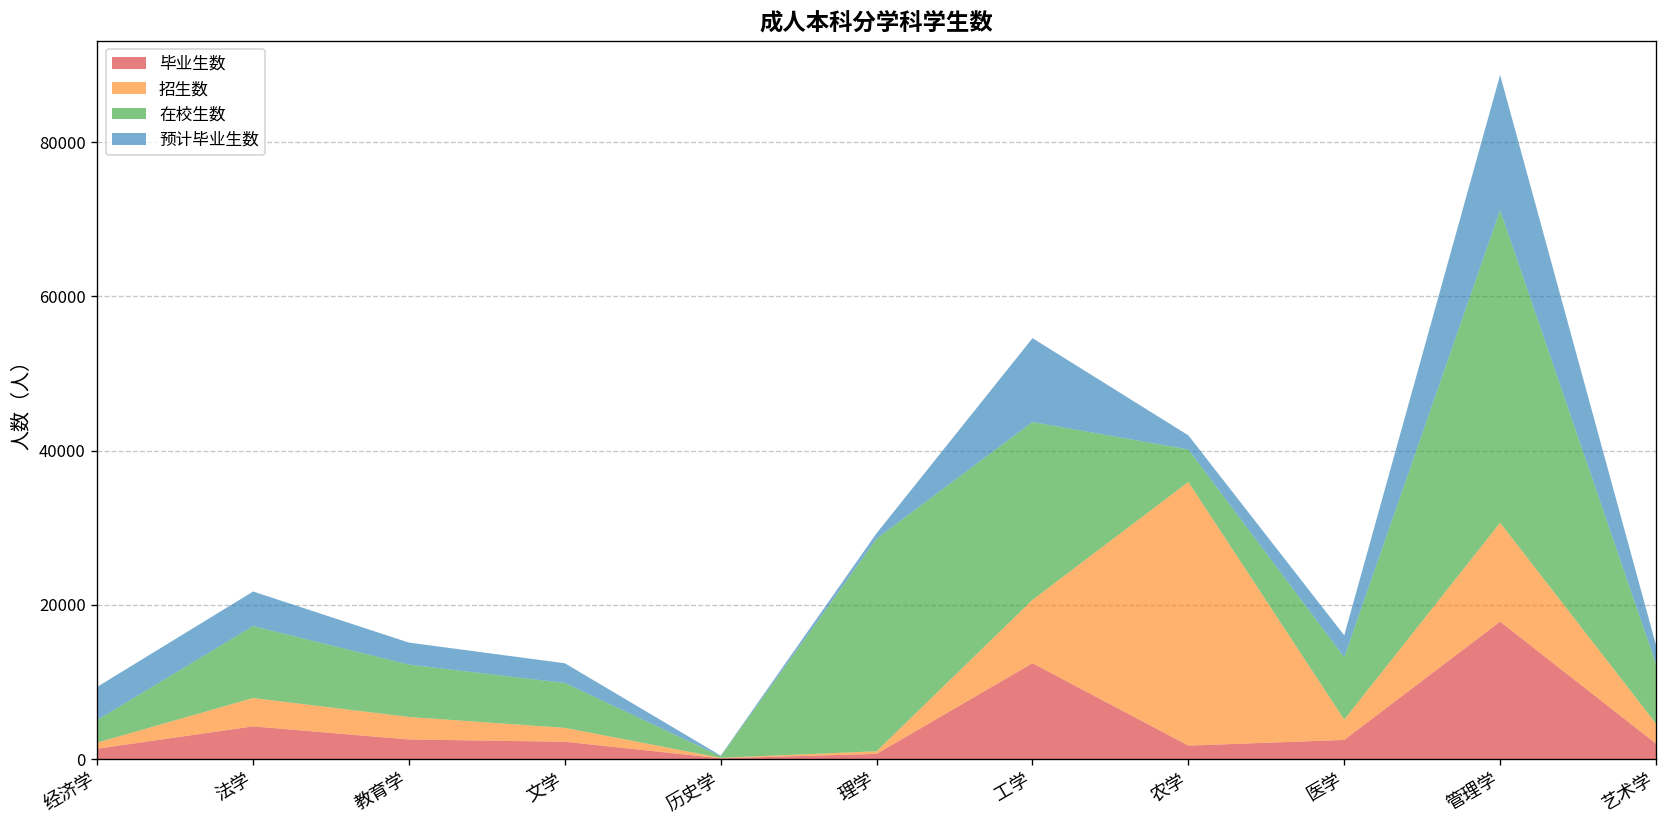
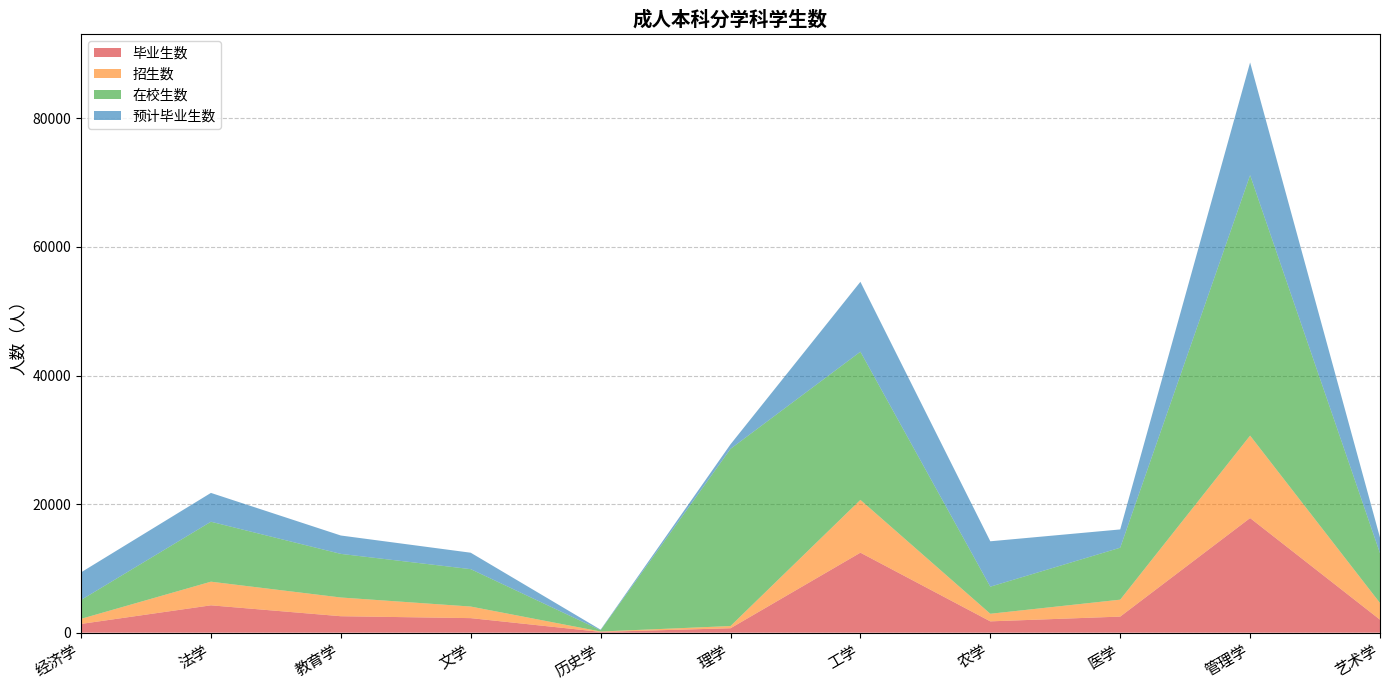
招生数, 农学: 34000 -> 1000
预计毕业生数, 农学: 2000 -> 7000
